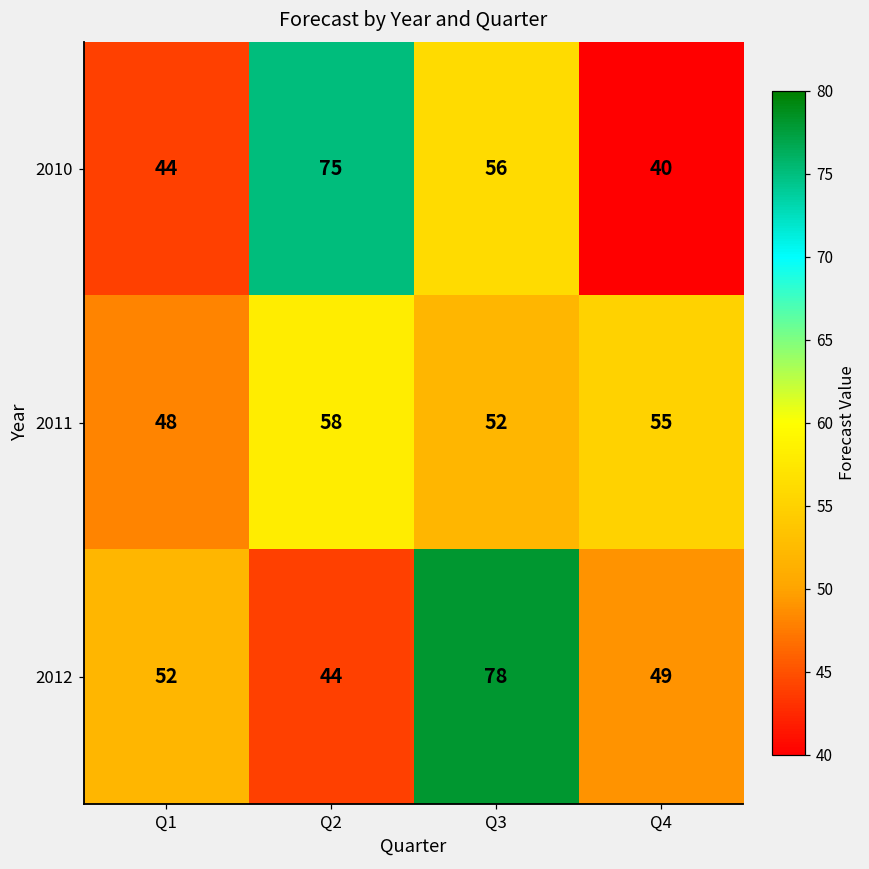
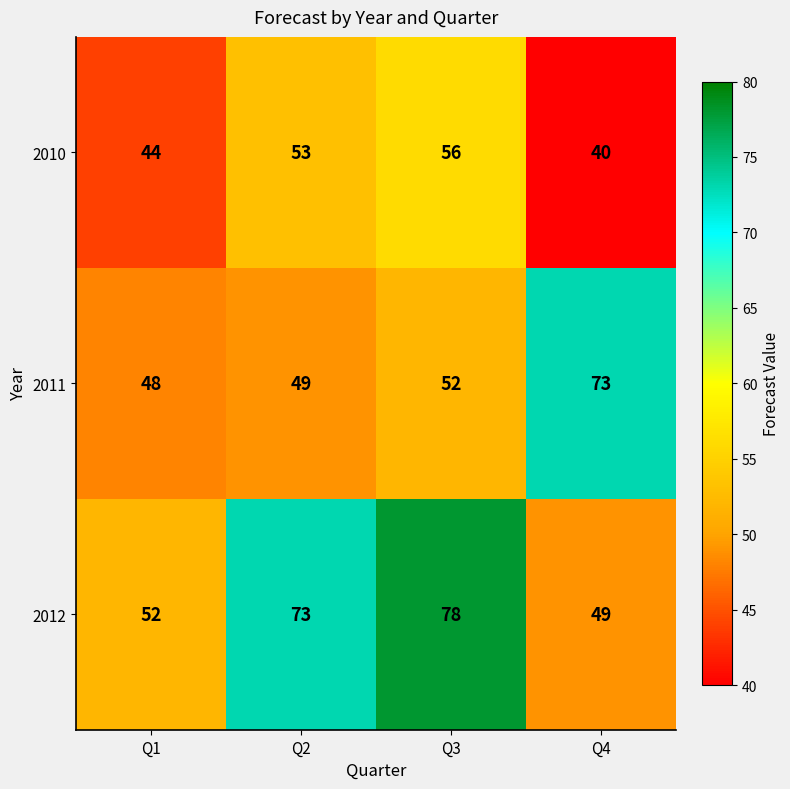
2010, Q2: 75 -> 53
2011, Q2: 58 -> 49
2011, Q4: 55 -> 73
2012, Q2: 44 -> 73
